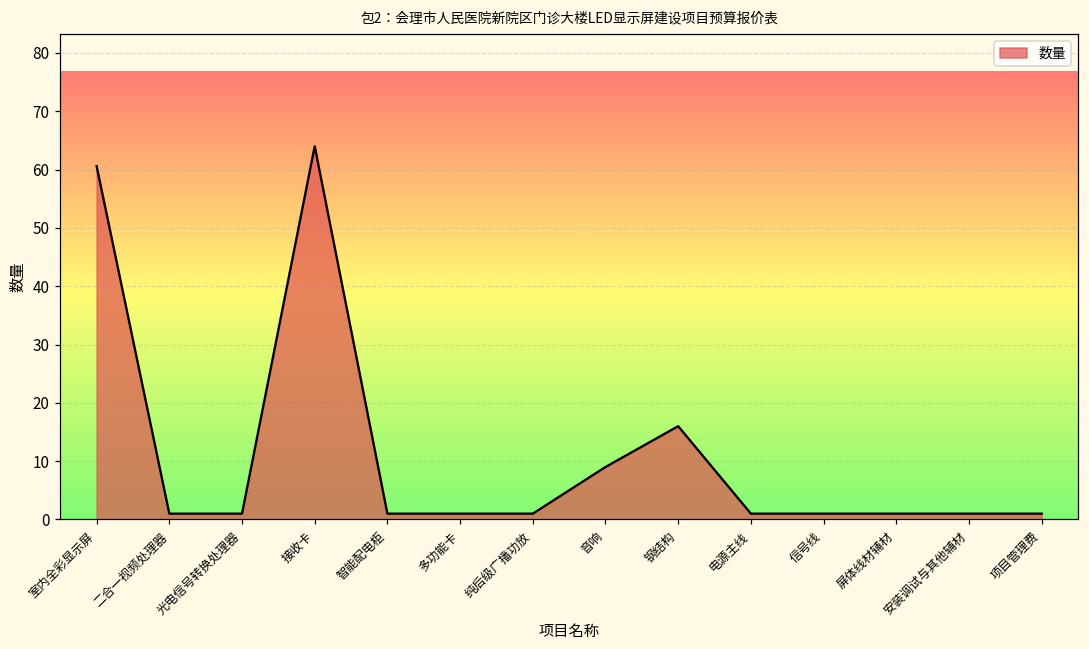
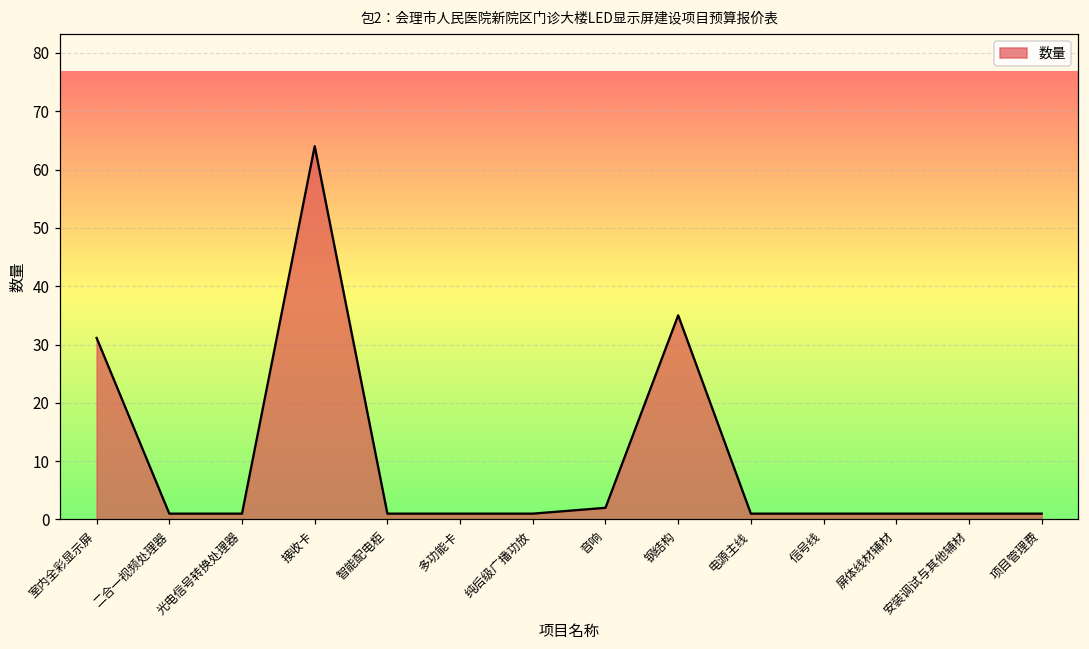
室内全彩显示屏: 61 -> 31
音响: 9 -> 2
钢结构: 16 -> 35
